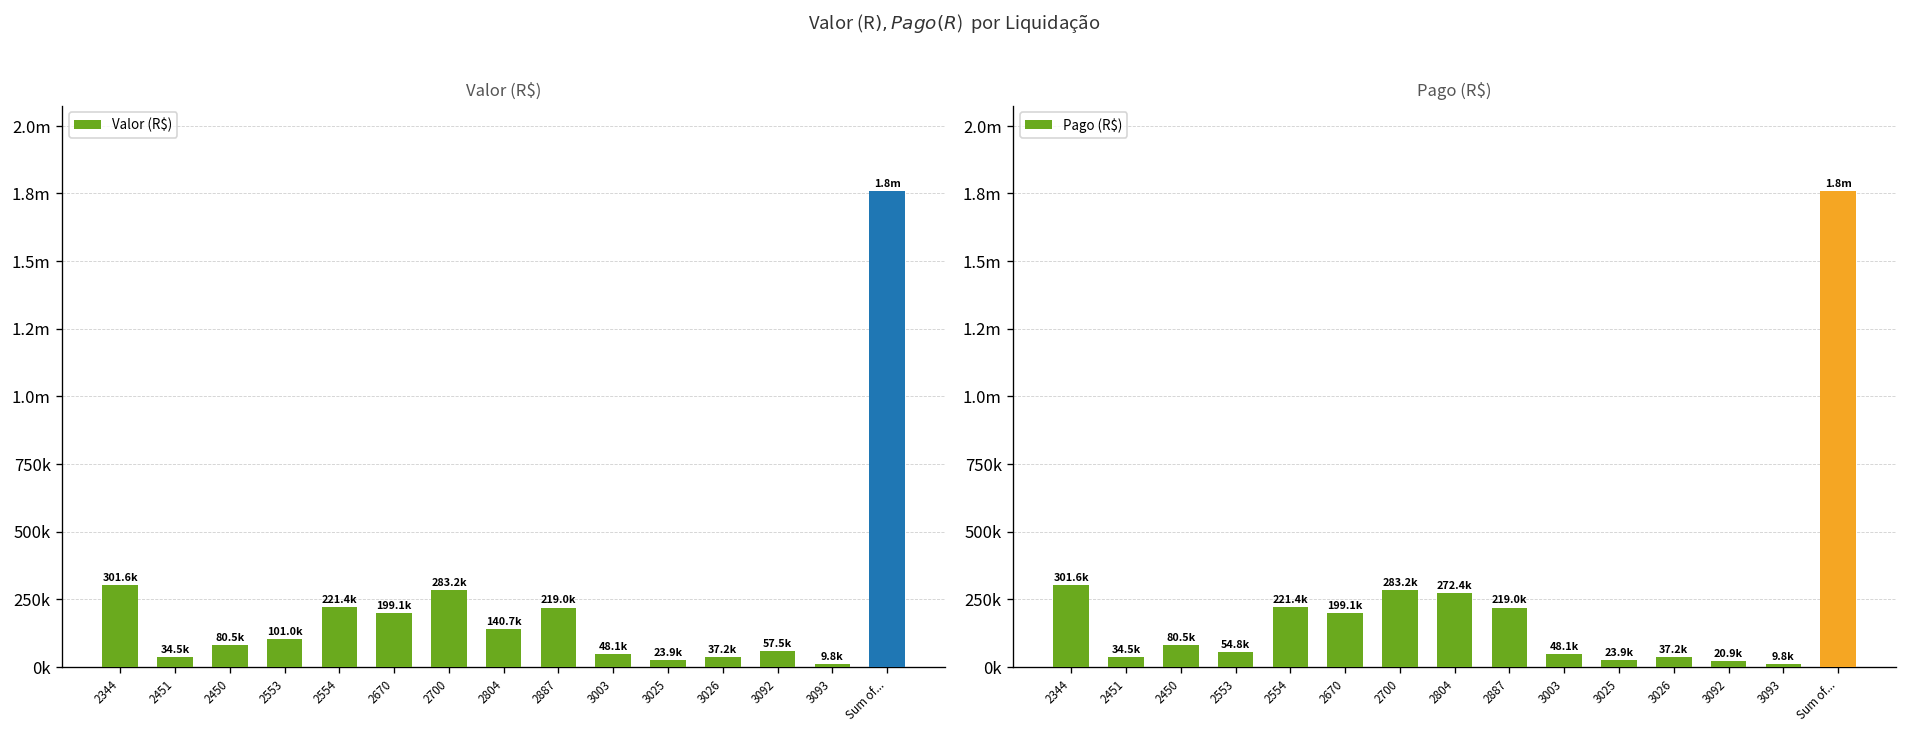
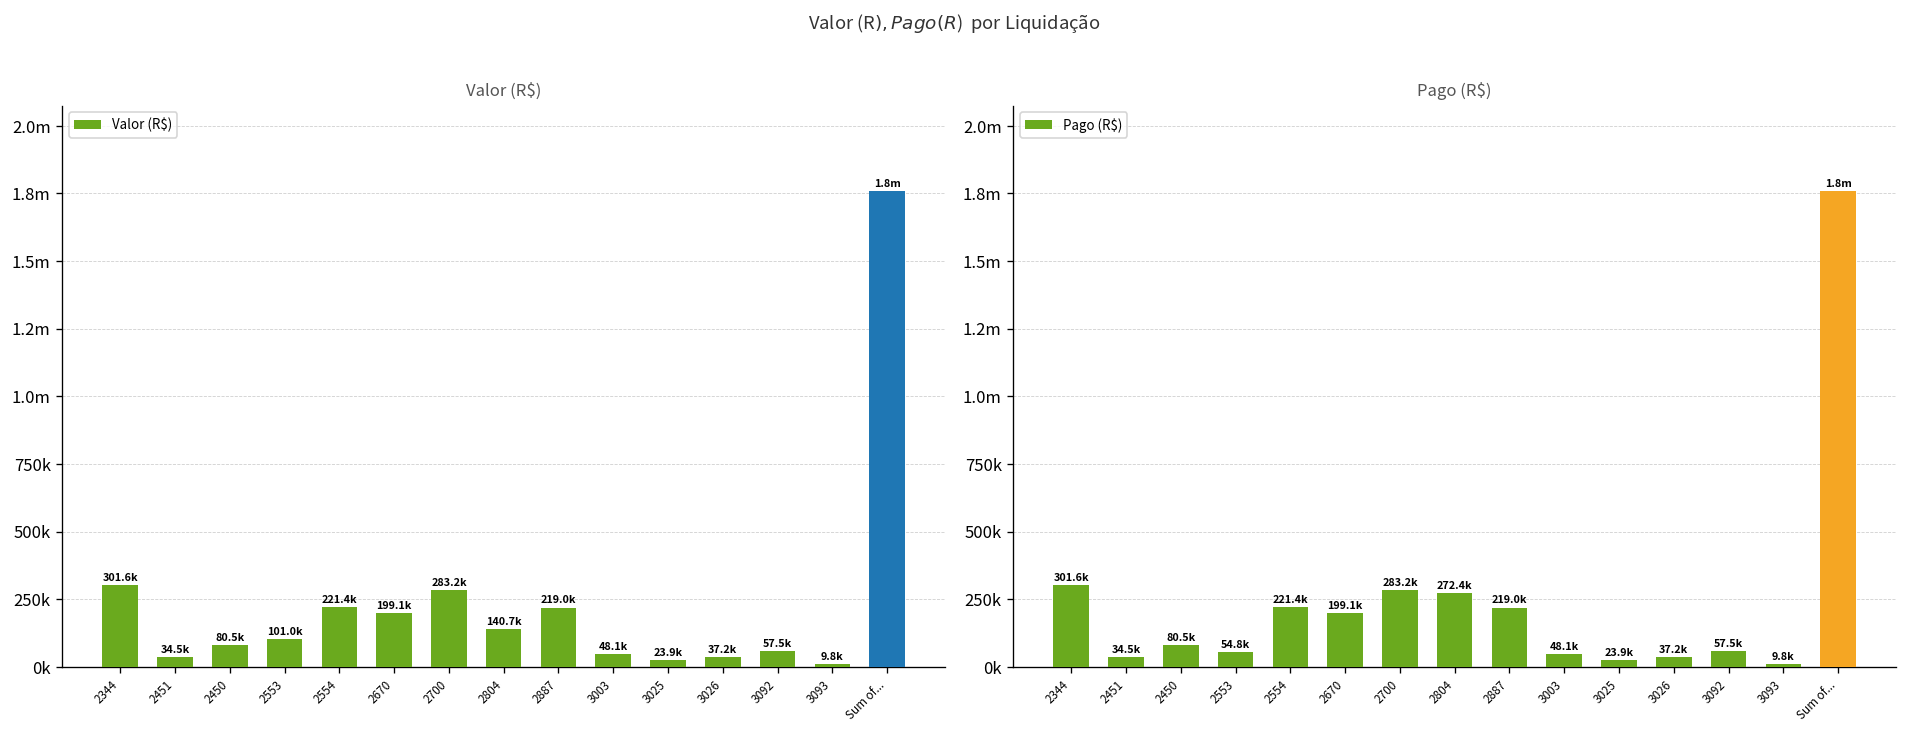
Pago (R$), 3092: 20.9k -> 57.5k
